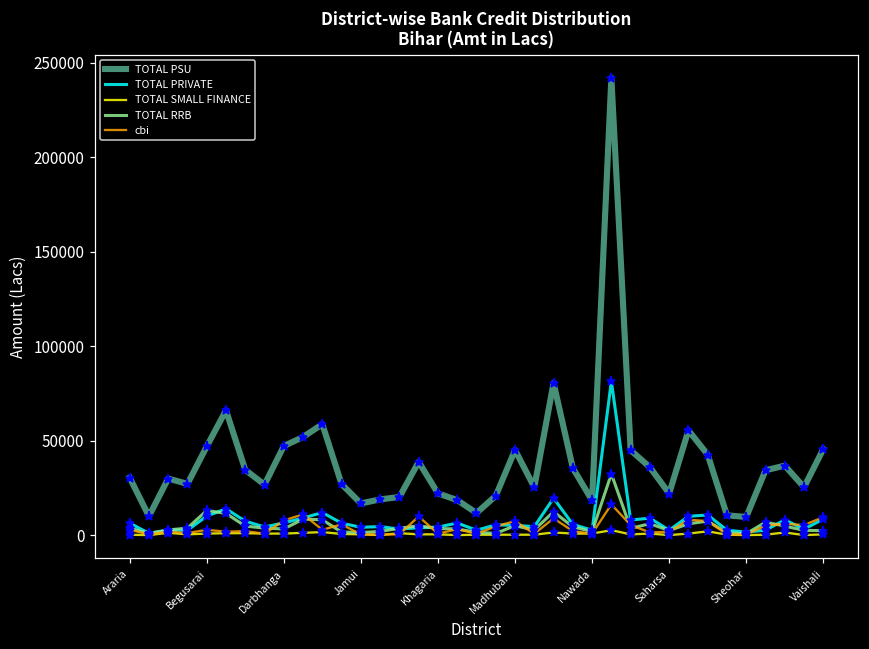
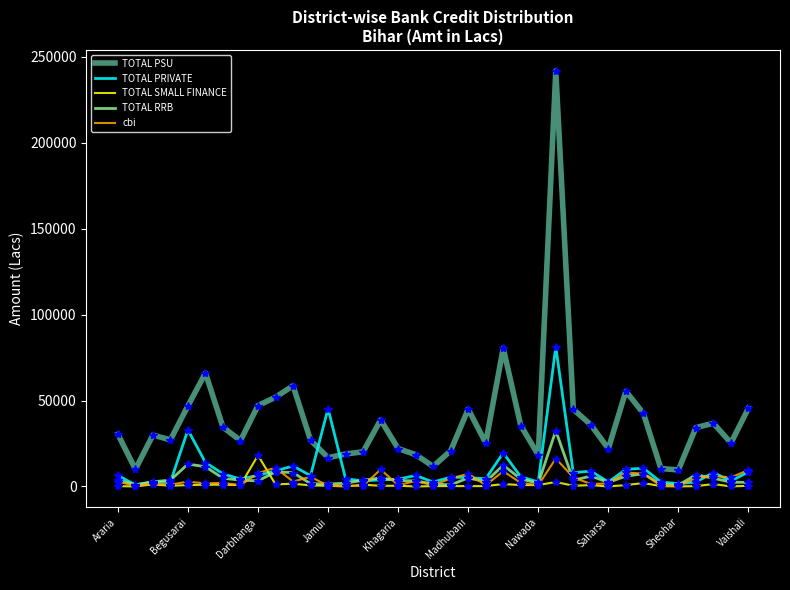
TOTAL PRIVATE, Begusarai: 10000 -> 33000
TOTAL SMALL FINANCE, Darbhanga: 1000 -> 18000
TOTAL PRIVATE, Jamui: 4000 -> 45000
